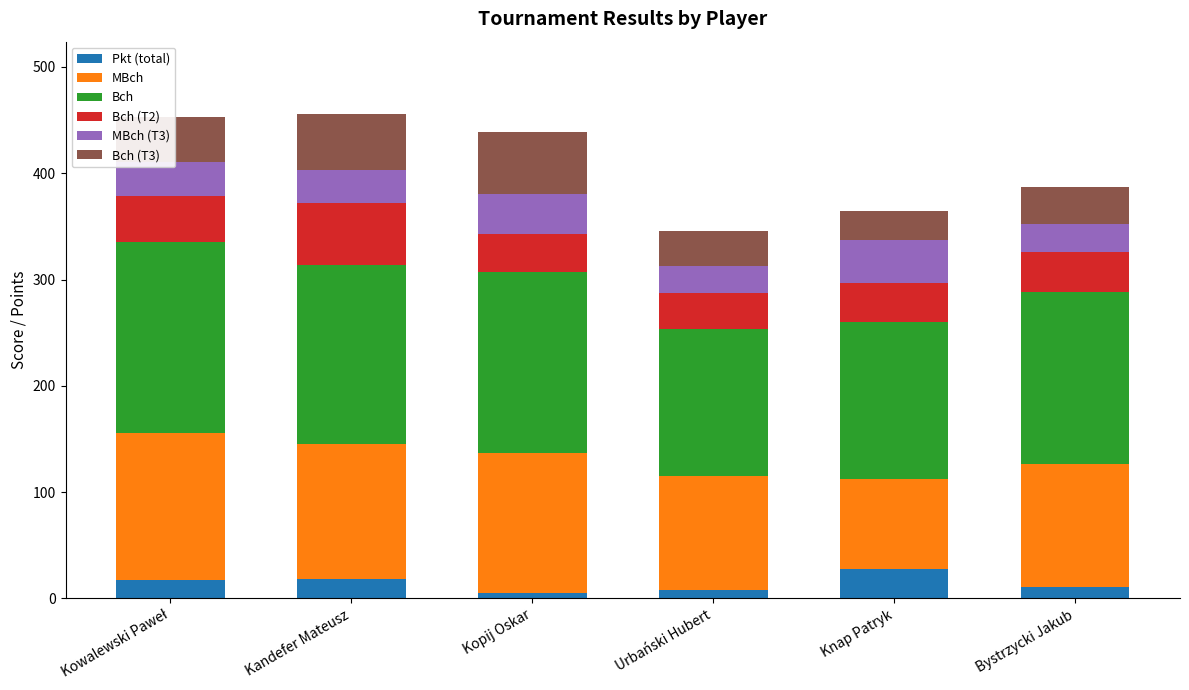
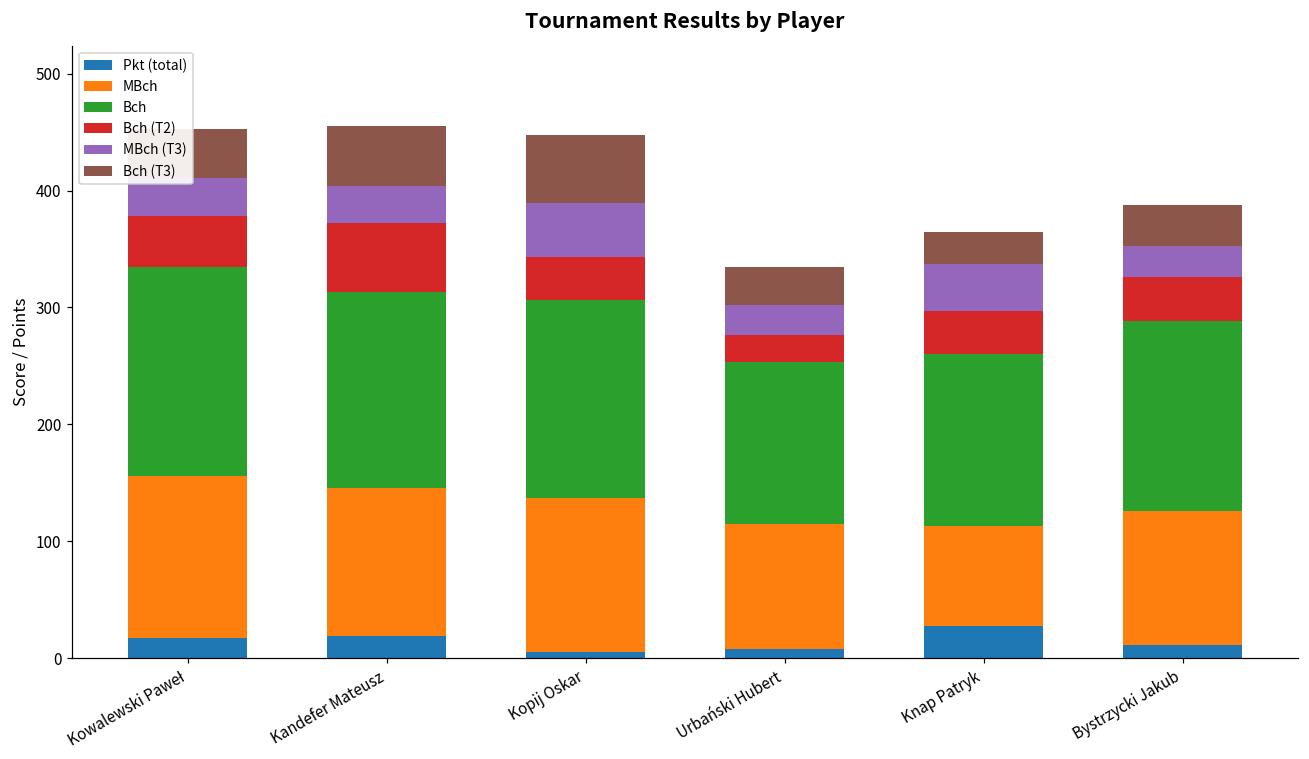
MBch (T3), Kopij Oskar: 38 -> 46
Bch (T2), Urbański Hubert: 35 -> 23
